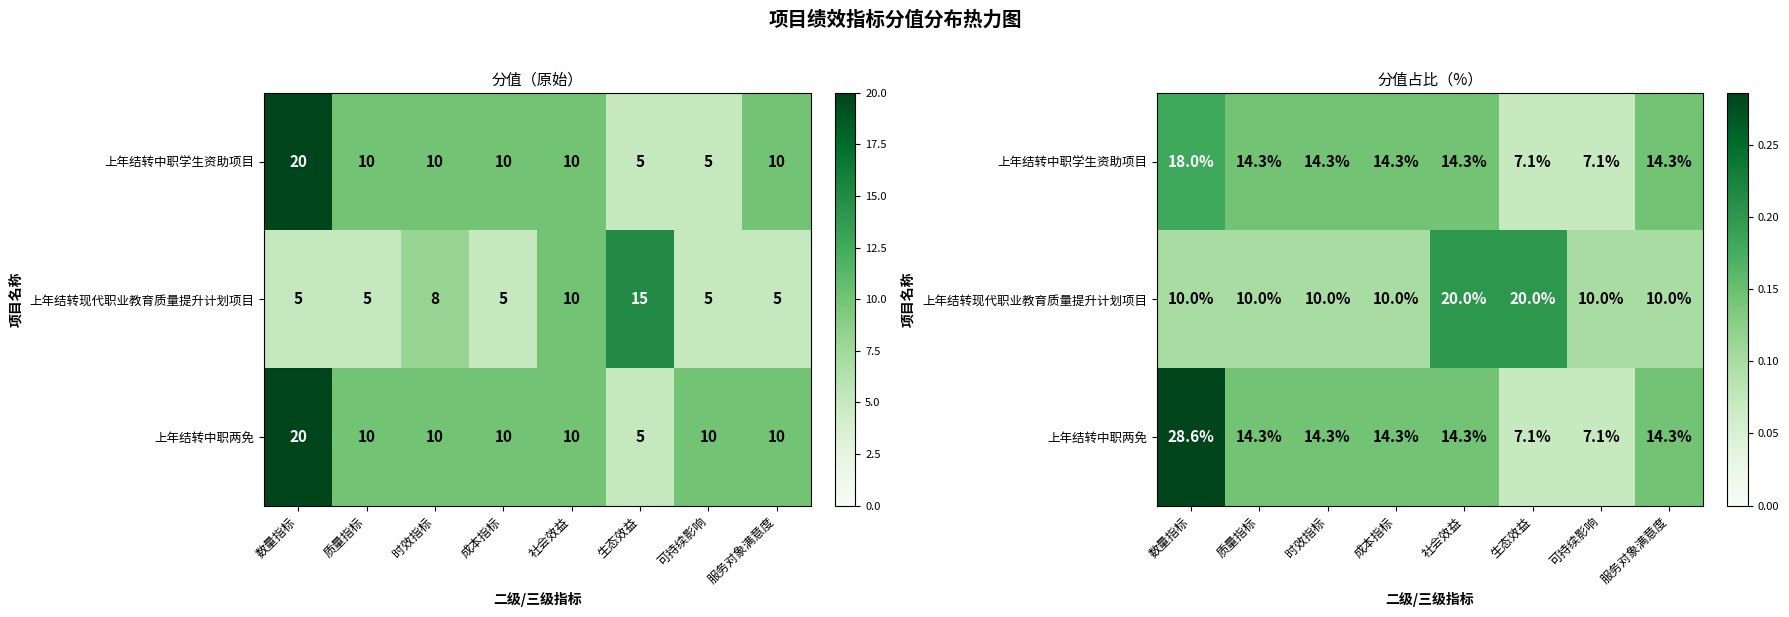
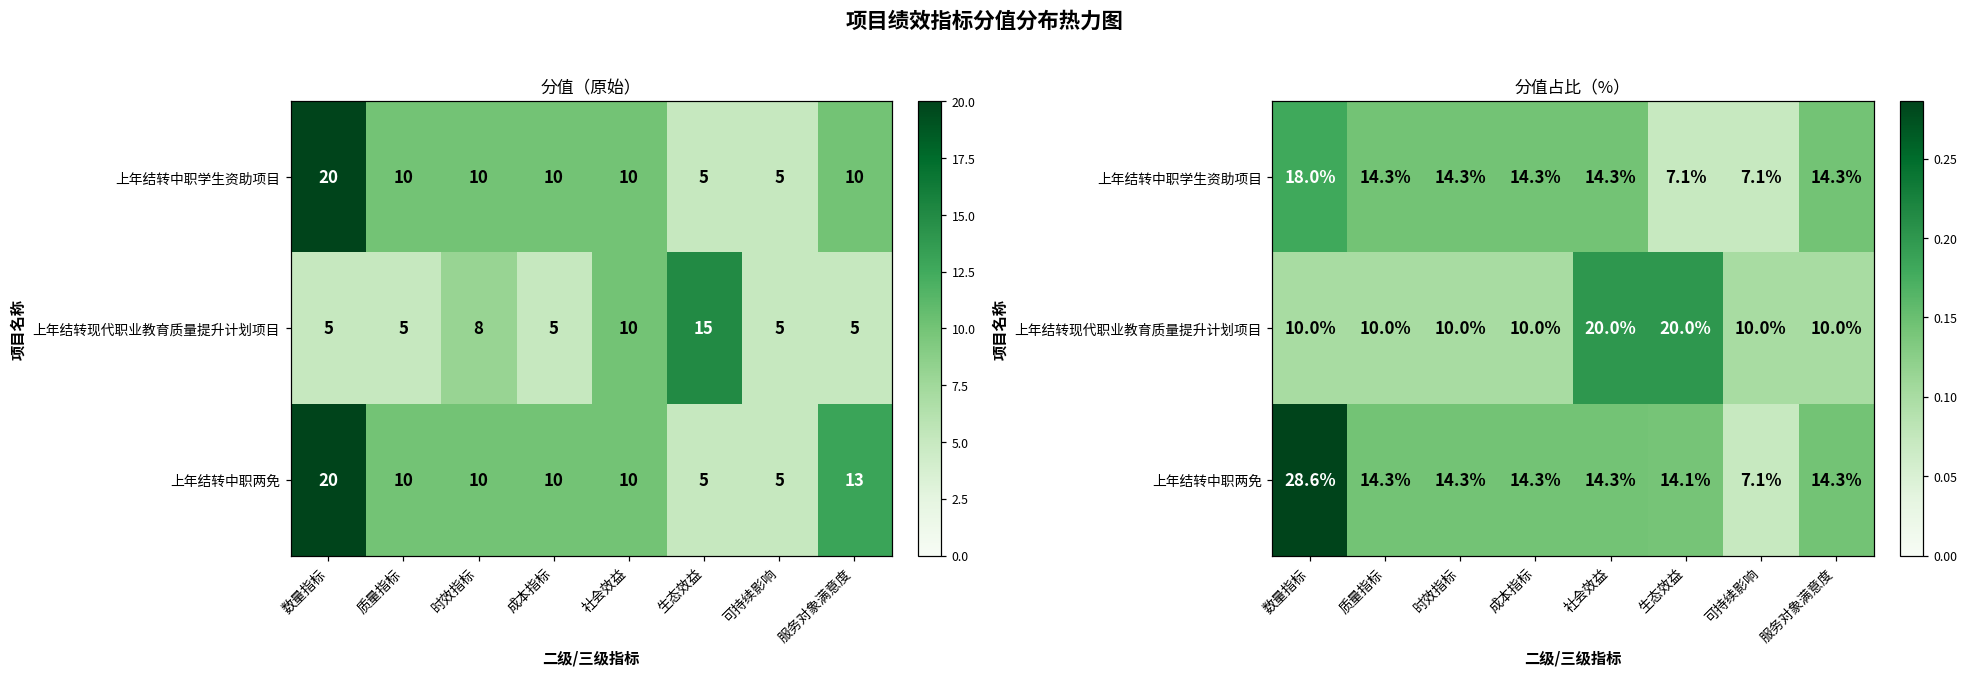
分值（原始）, 上年结转中职两免, 可持续影响: 10 -> 5
分值（原始）, 上年结转中职两免, 服务对象满意度: 10 -> 13
分值占比（%）, 上年结转中职两免, 生态效益: 7.1% -> 14.1%
